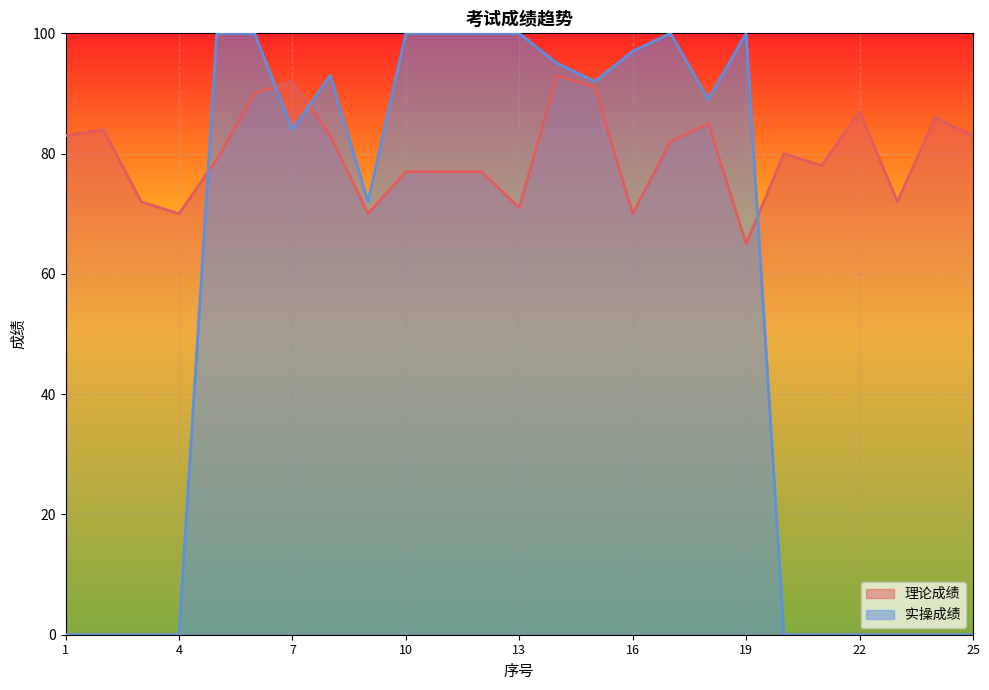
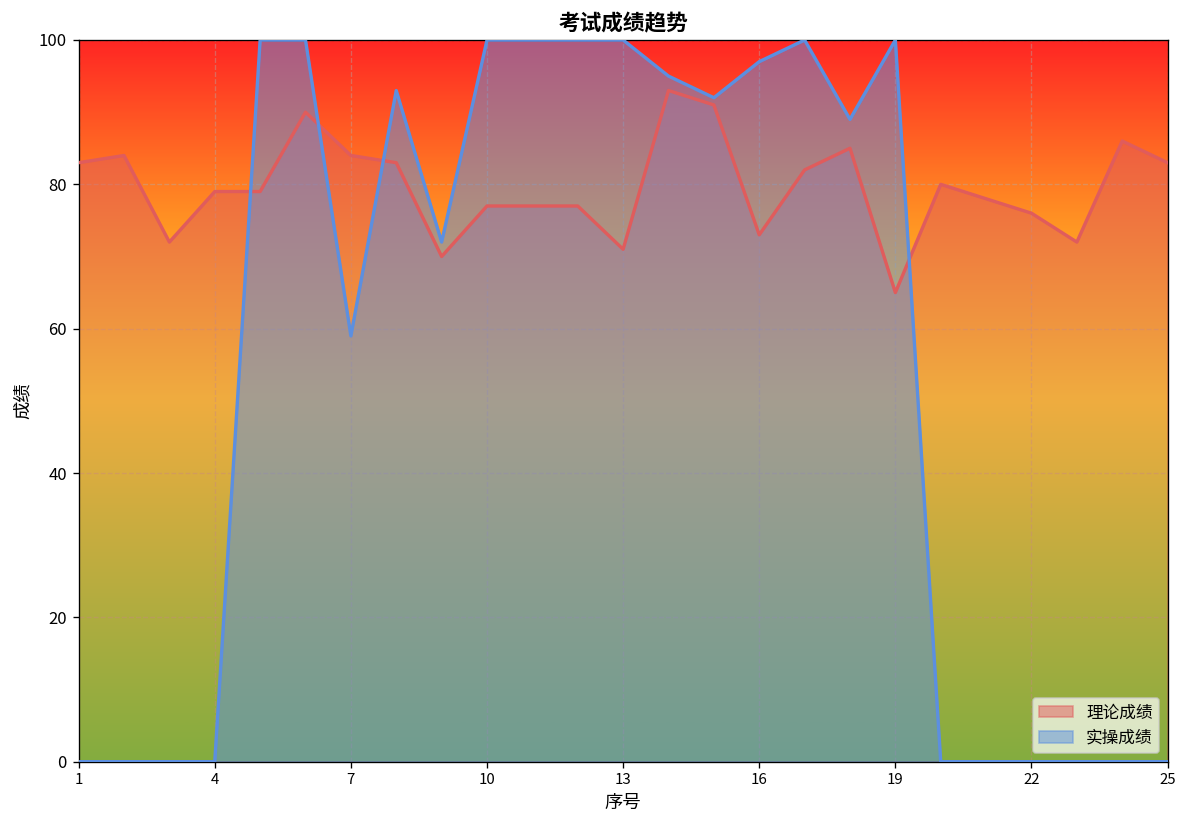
理论成绩, 4: 70 -> 79
理论成绩, 7: 92 -> 84
实操成绩, 7: 84 -> 59
理论成绩, 16: 70 -> 73
理论成绩, 22: 87 -> 76
